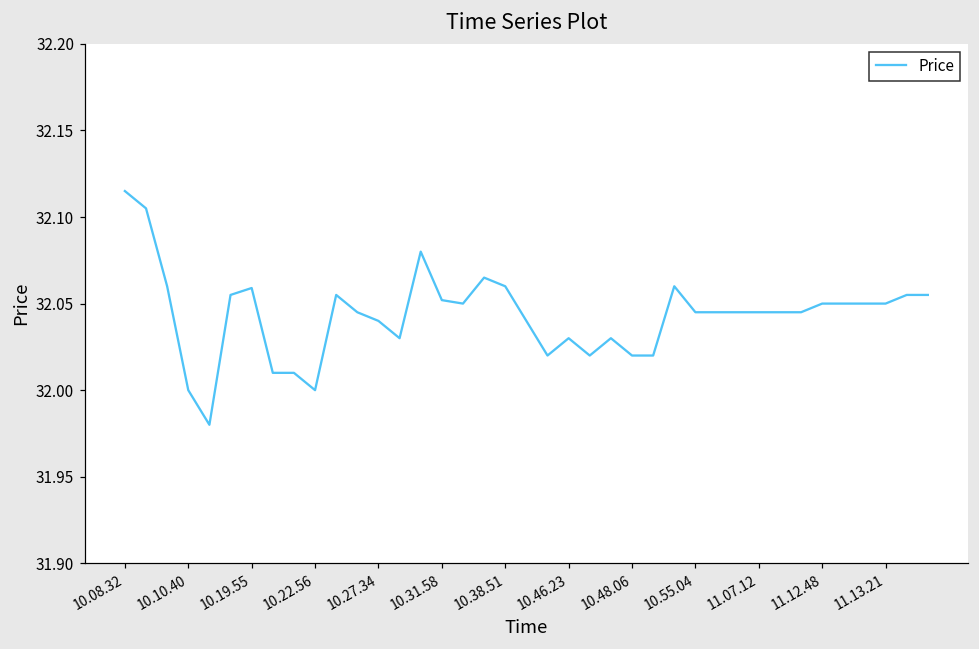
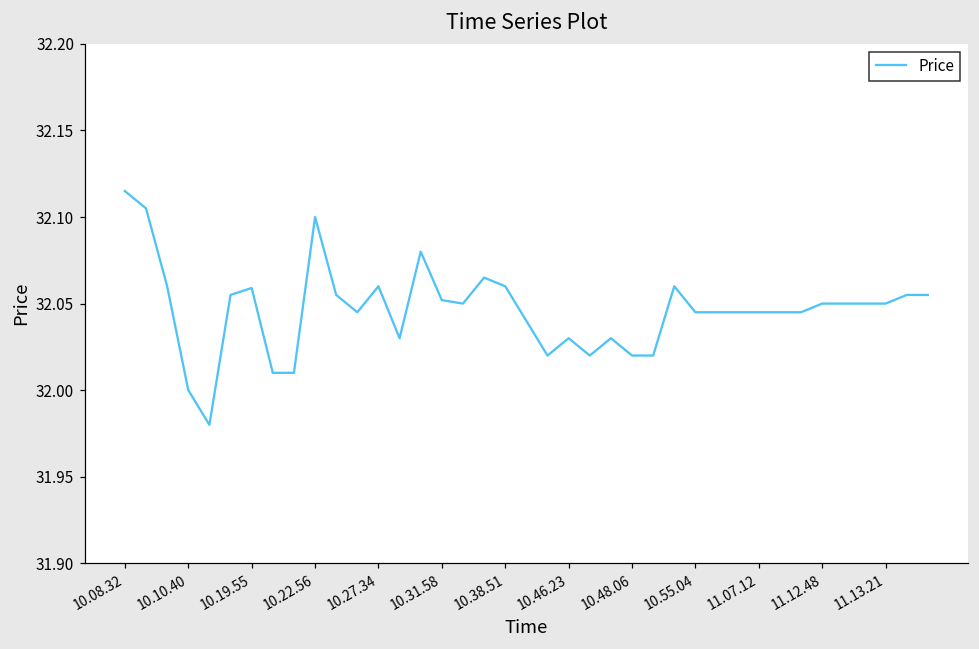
10.22.56: 32.0 -> 32.1
10.27.34: 32.04 -> 32.06
